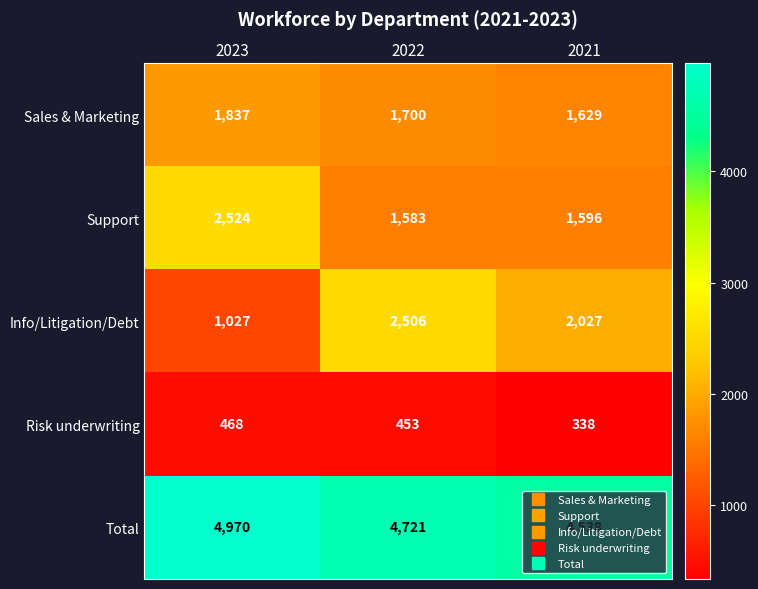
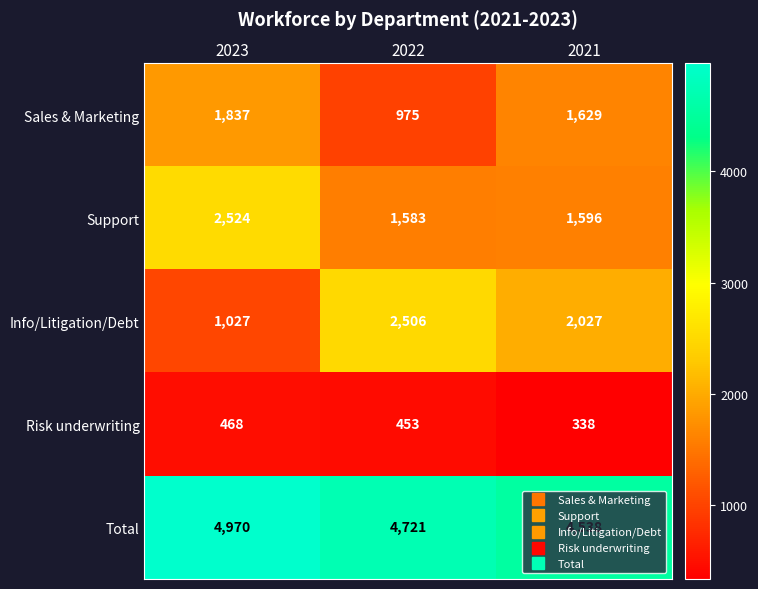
Sales & Marketing, 2022: 1,700 -> 975
